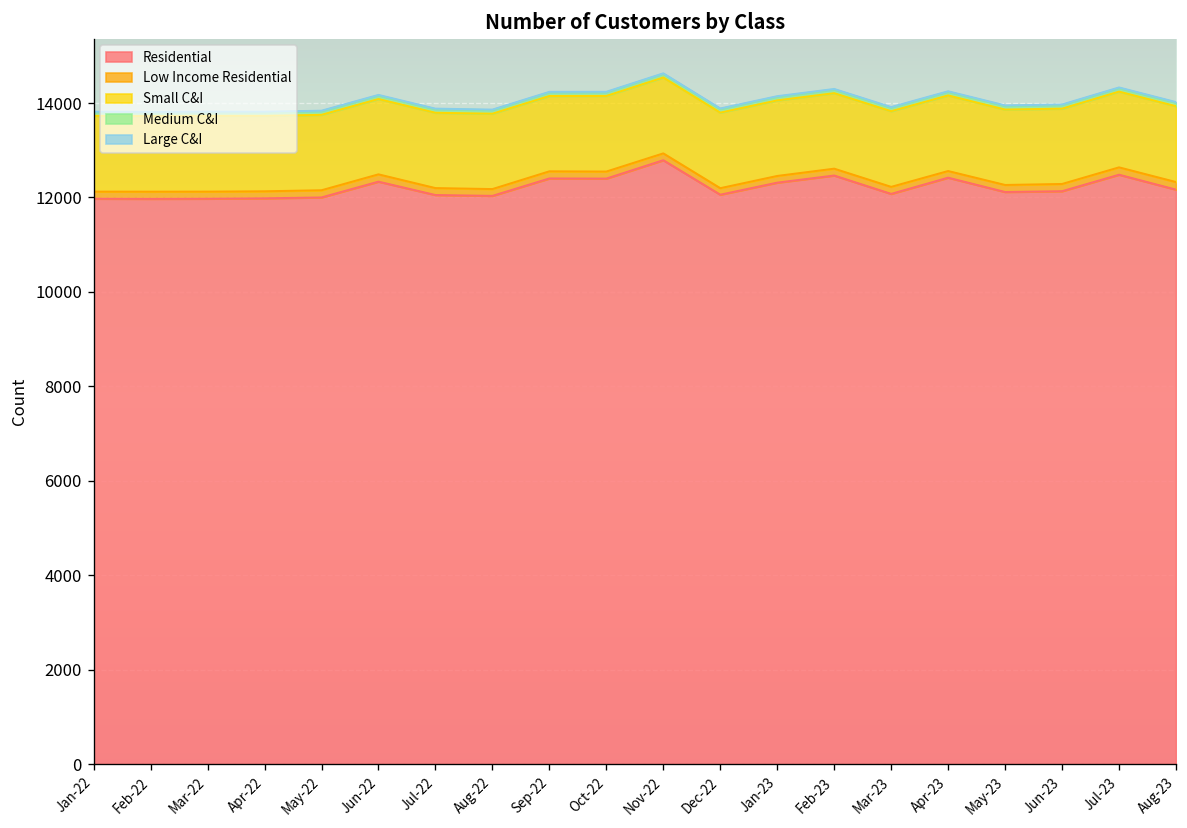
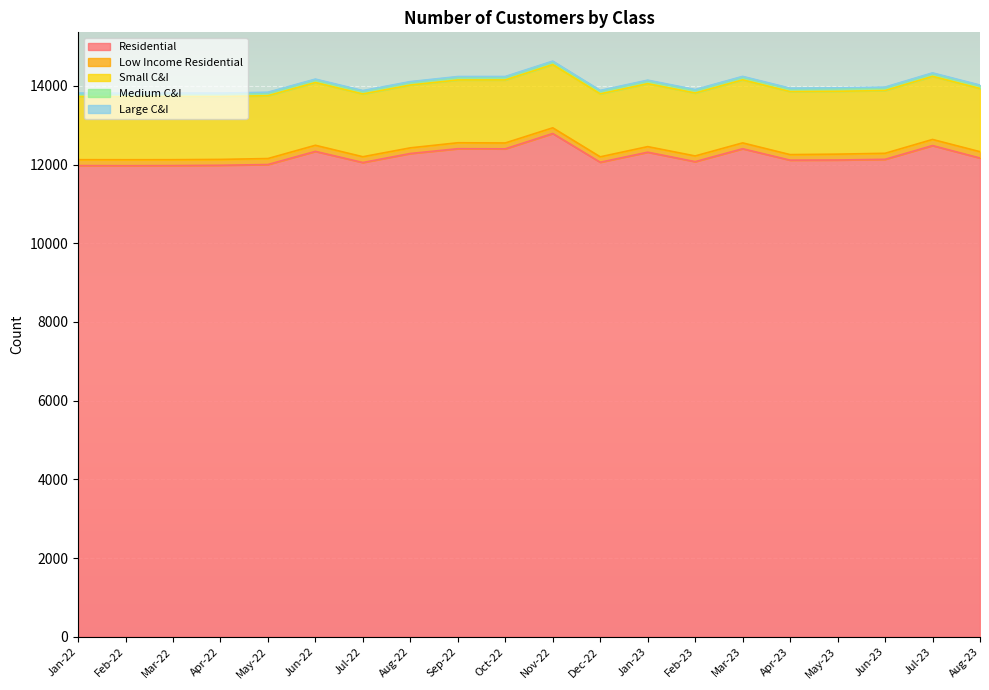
Residential, Aug-22: 12000 -> 12300
Residential, Feb-23: 12500 -> 12100
Residential, Mar-23: 12100 -> 12400
Residential, Apr-23: 12400 -> 12100
